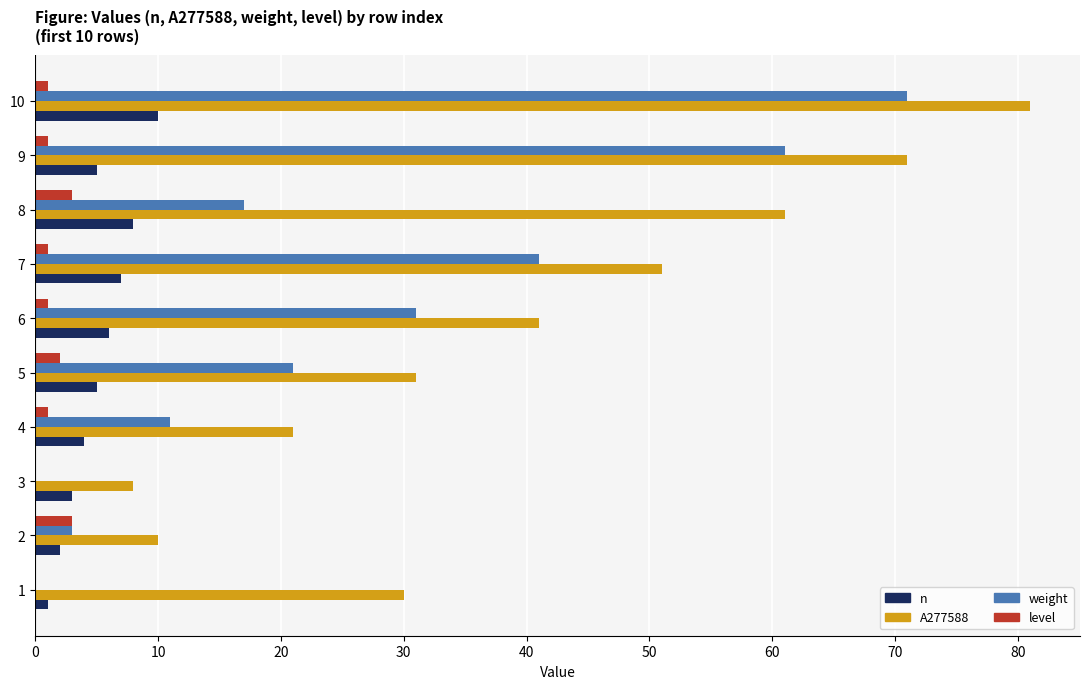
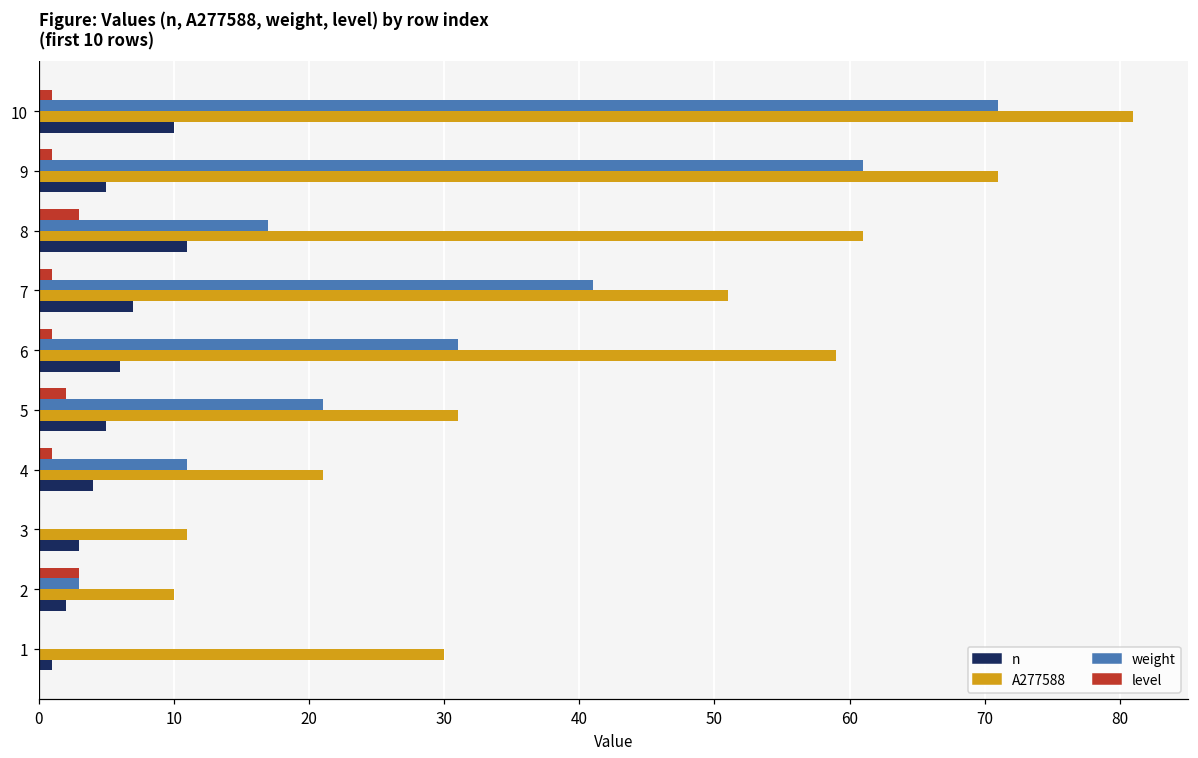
n, 8: 8 -> 11
A277588, 6: 41 -> 59
A277588, 3: 8 -> 11
